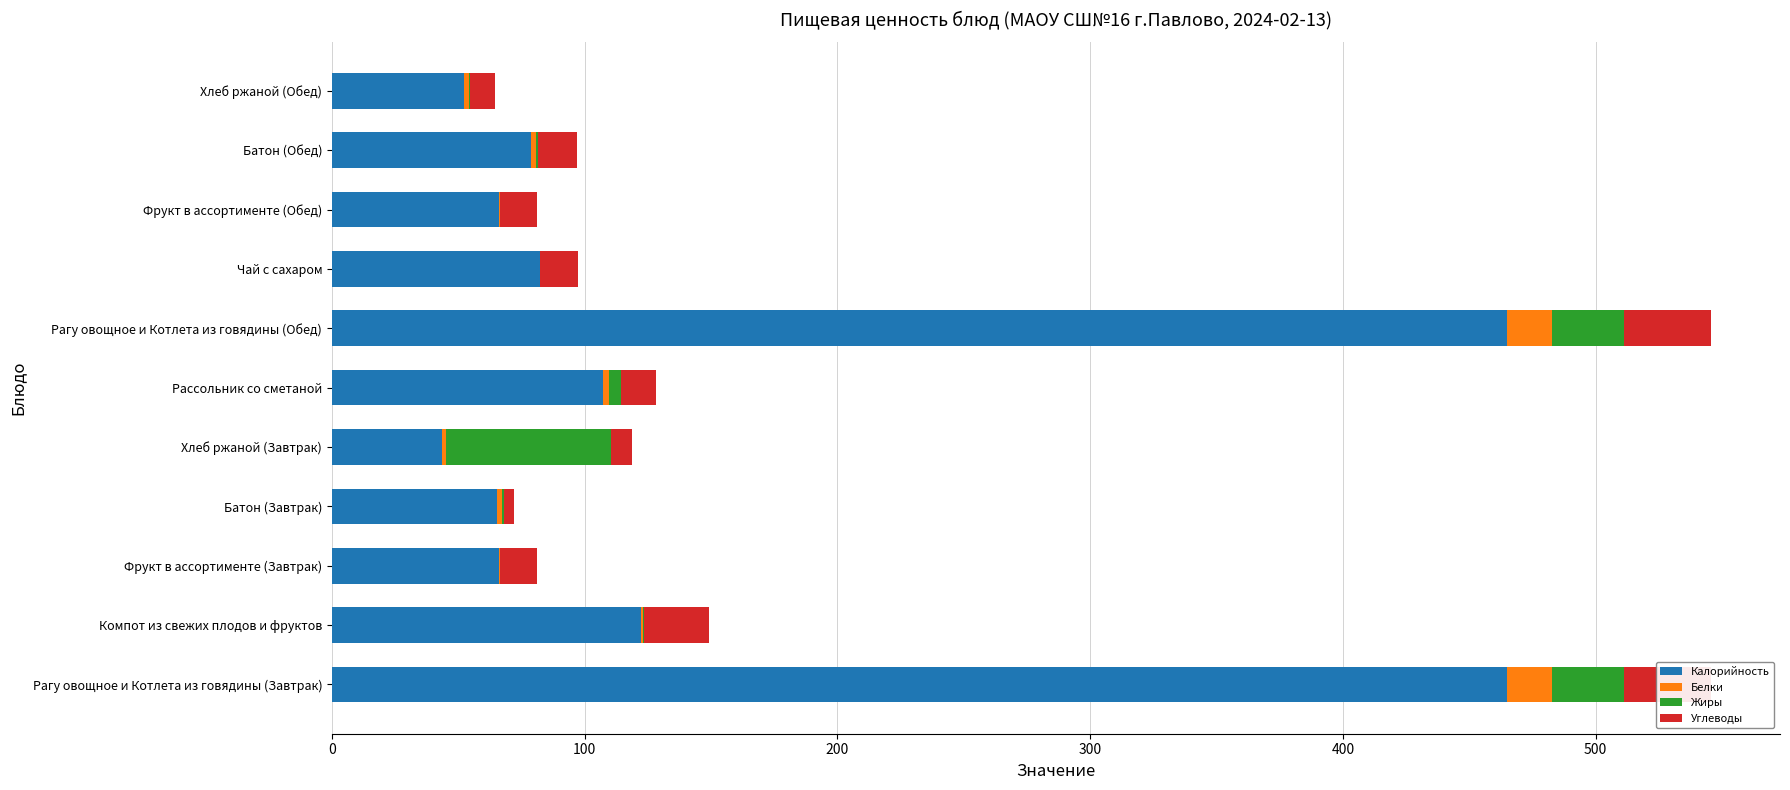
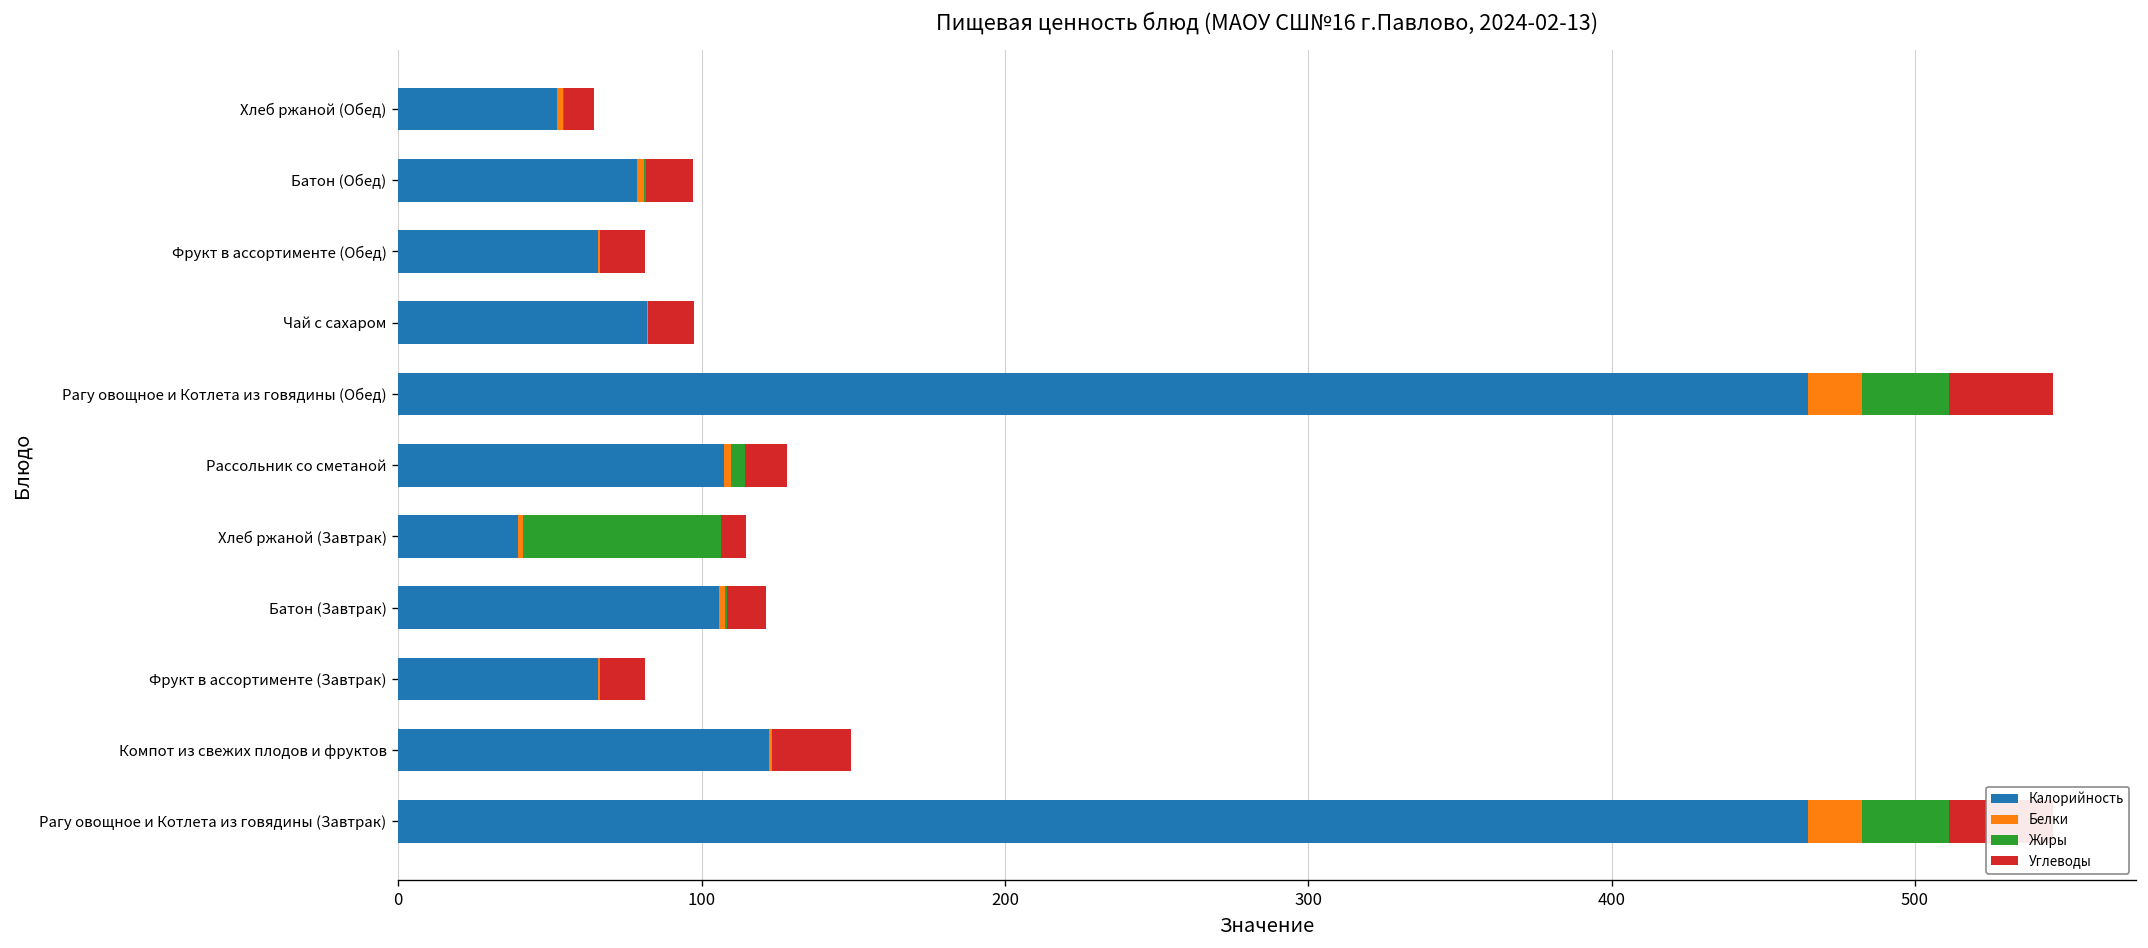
Калорийность, Хлеб ржаной (Завтрак): 44 -> 40
Калорийность, Батон (Завтрак): 66 -> 106
Углеводы, Батон (Завтрак): 4 -> 13
